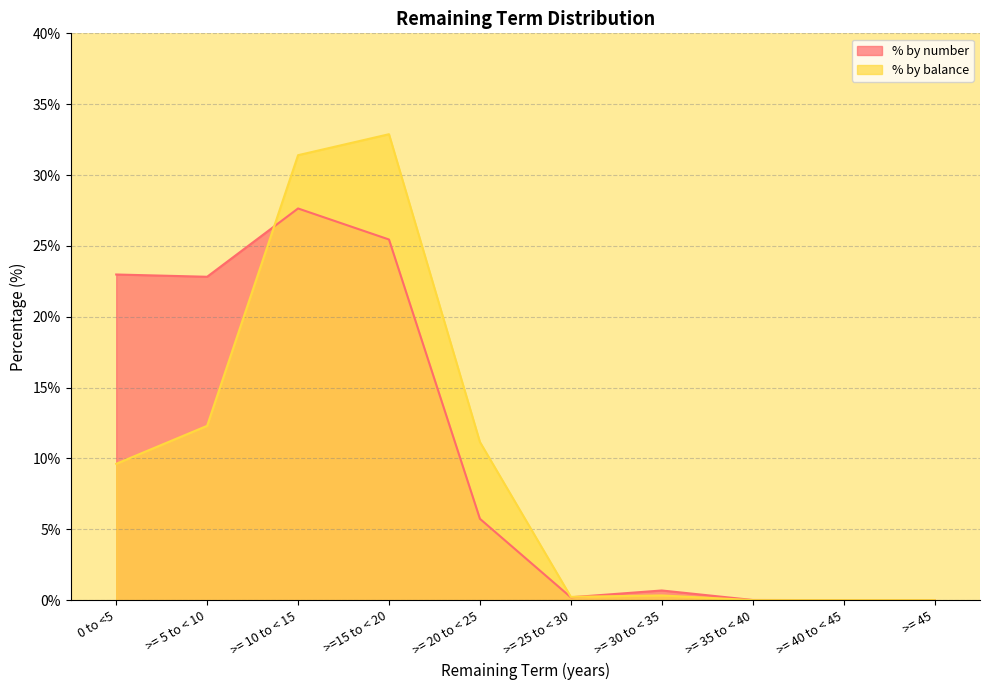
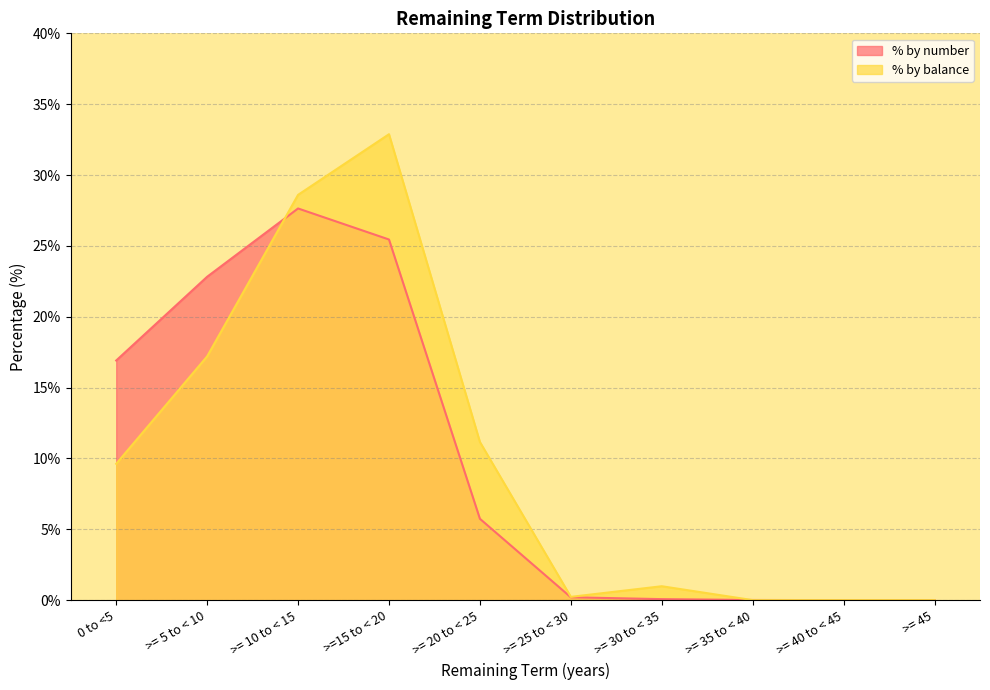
% by number, 0 to <5: 23.0% -> 16.9%
% by balance, >= 5 to < 10: 12.3% -> 17.2%
% by balance, >= 10 to < 15: 31.4% -> 28.6%
% by number, >= 30 to < 35: 0.7% -> 0.1%
% by balance, >= 30 to < 35: 0.3% -> 1.0%
